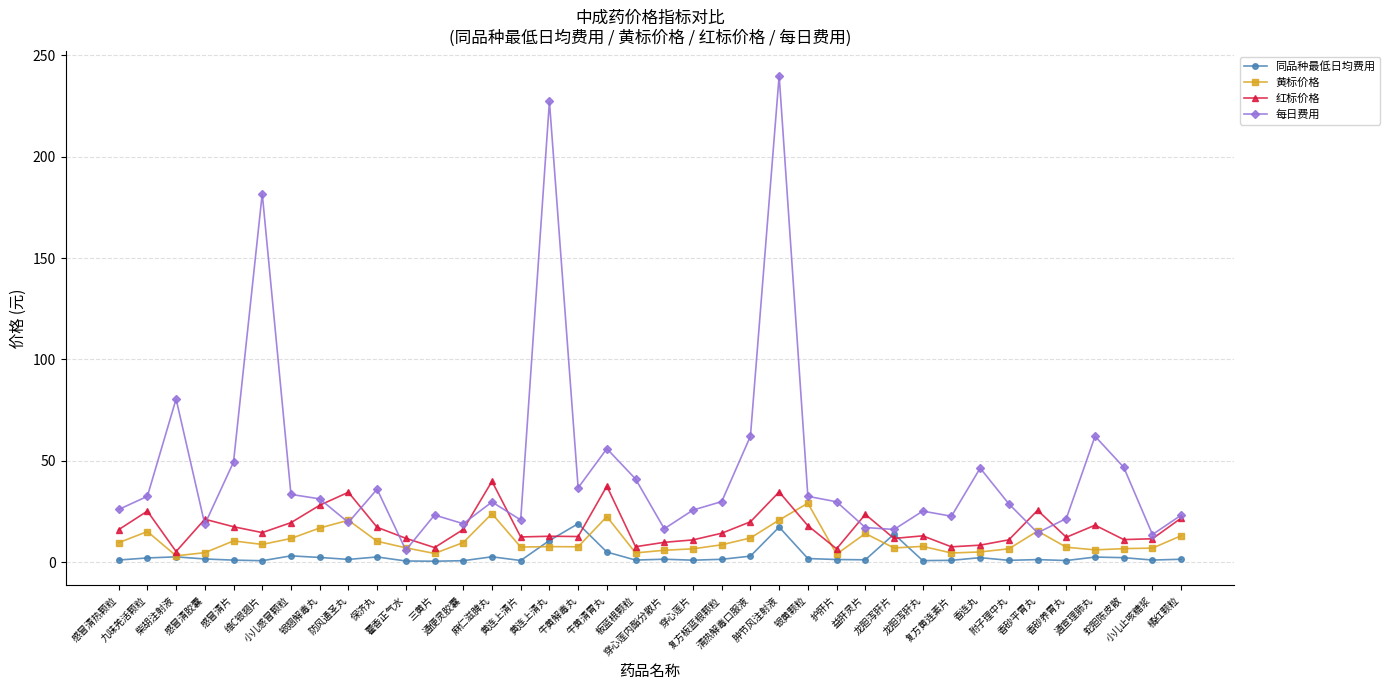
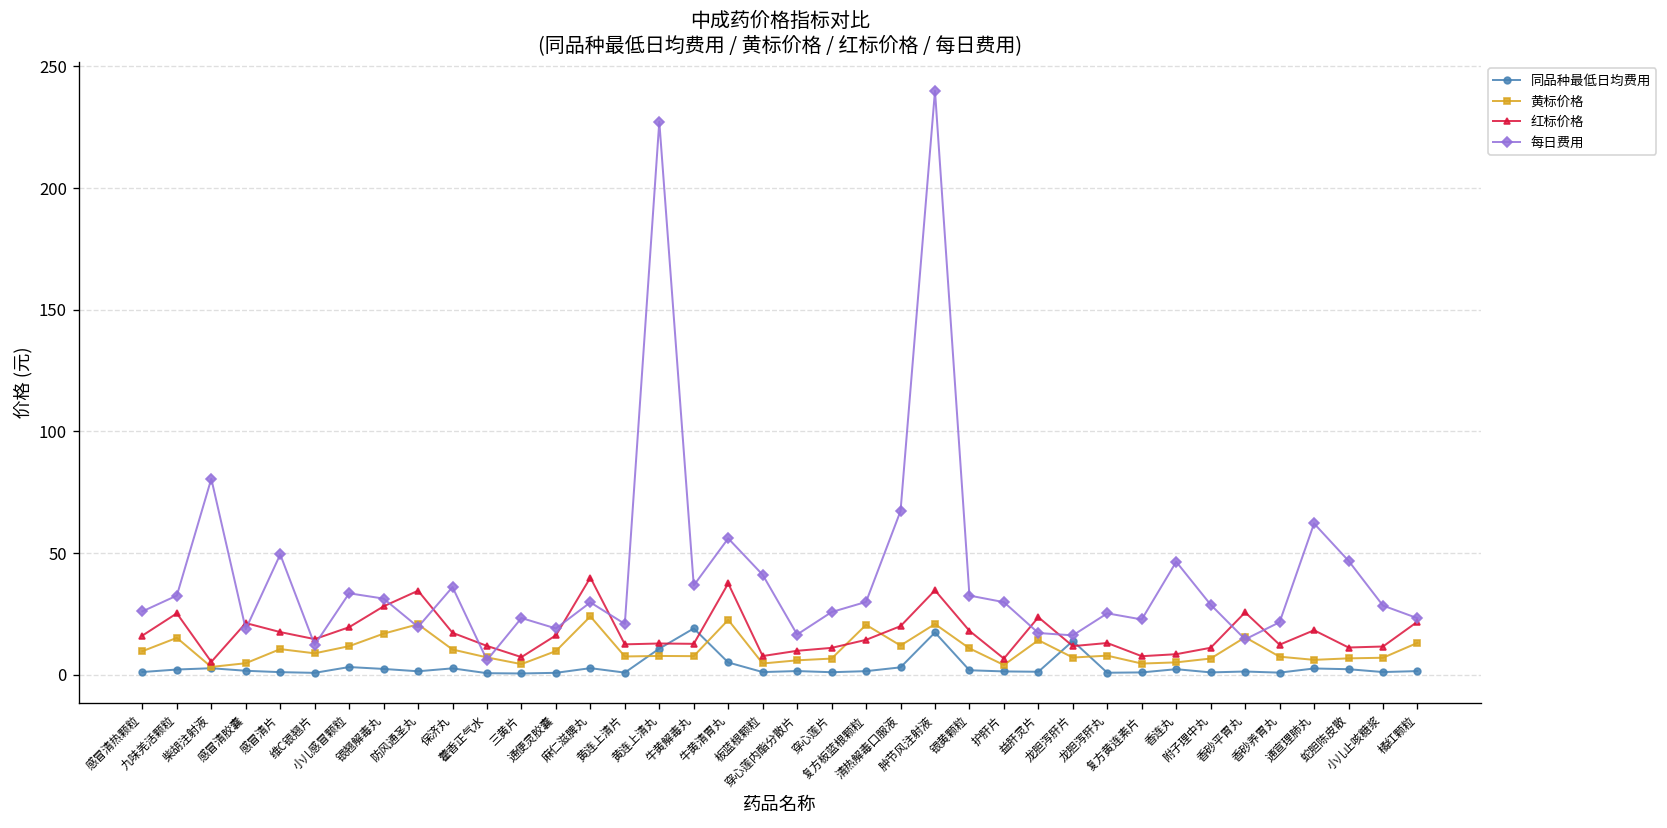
每日费用, 维C银翘片: 182 -> 12
黄标价格, 复方板蓝根颗粒: 9 -> 20
每日费用, 清热解毒口服液: 62 -> 67
黄标价格, 银黄颗粒: 29 -> 11
每日费用, 小儿止咳糖浆: 14 -> 28
